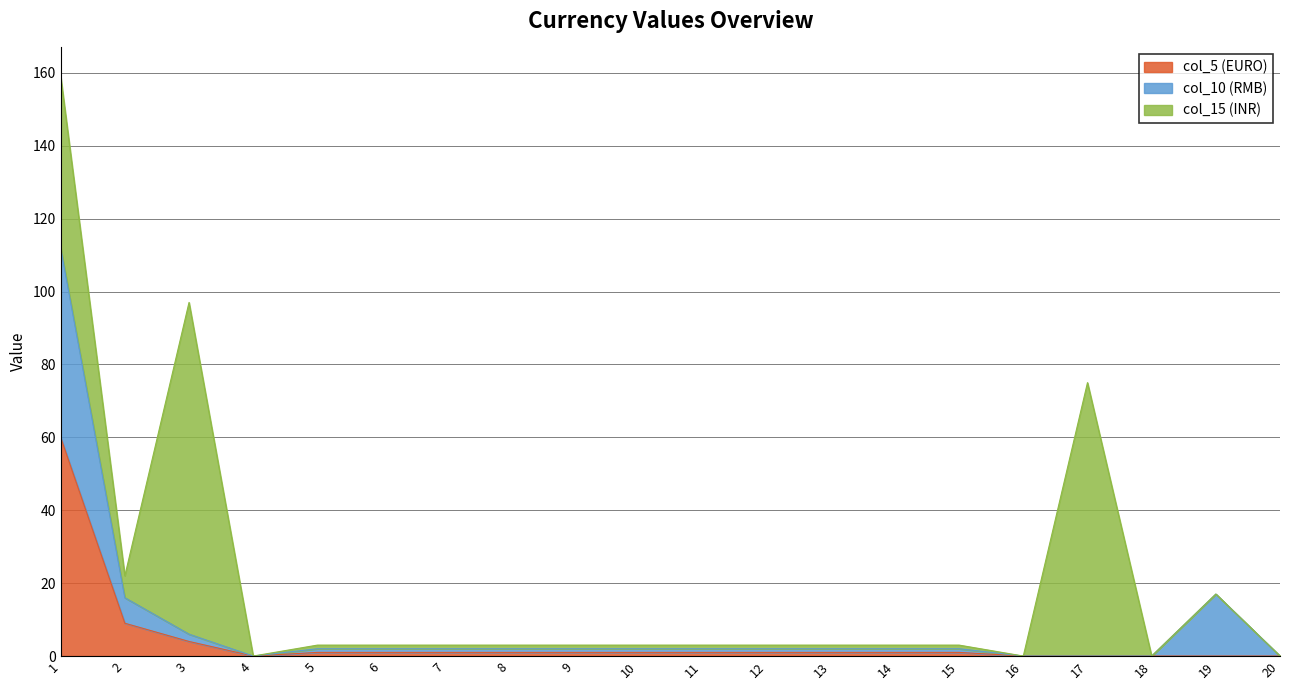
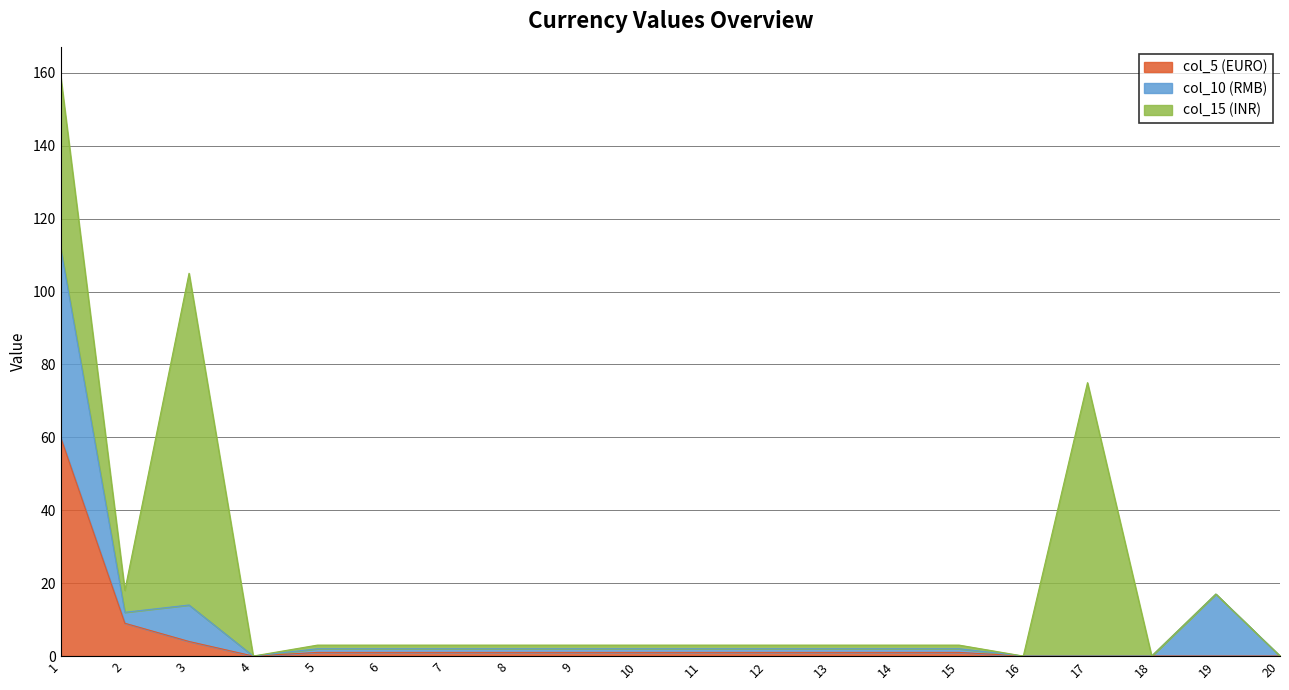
col_10 (RMB), 2: 7 -> 3
col_10 (RMB), 3: 2 -> 10
